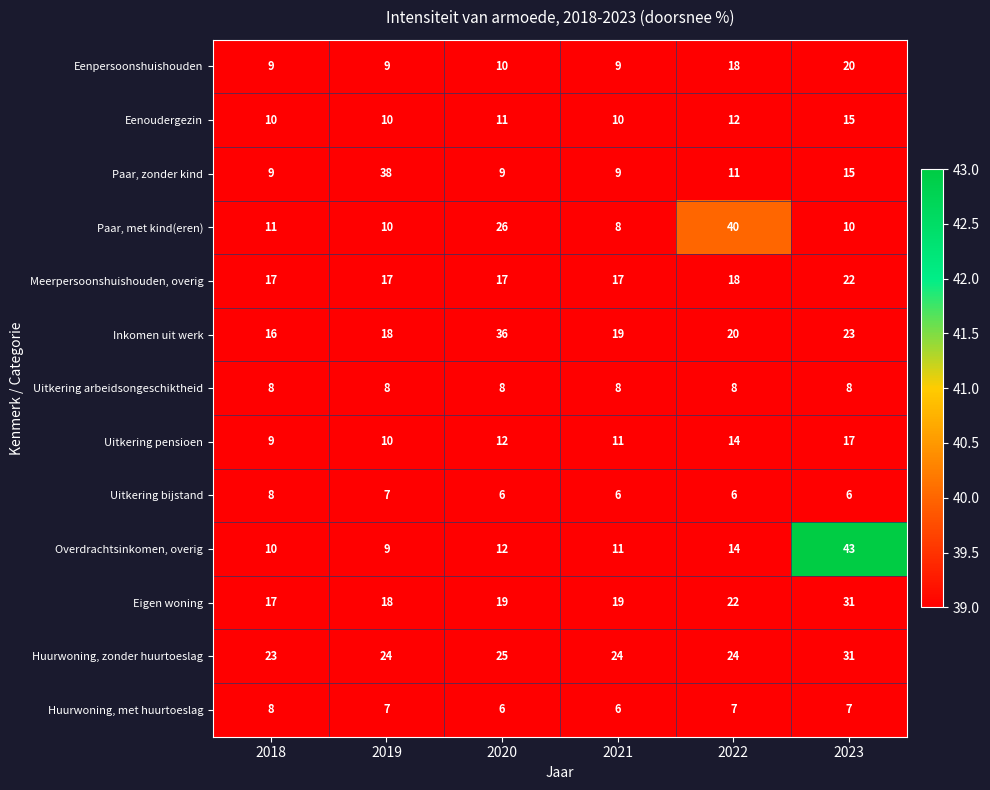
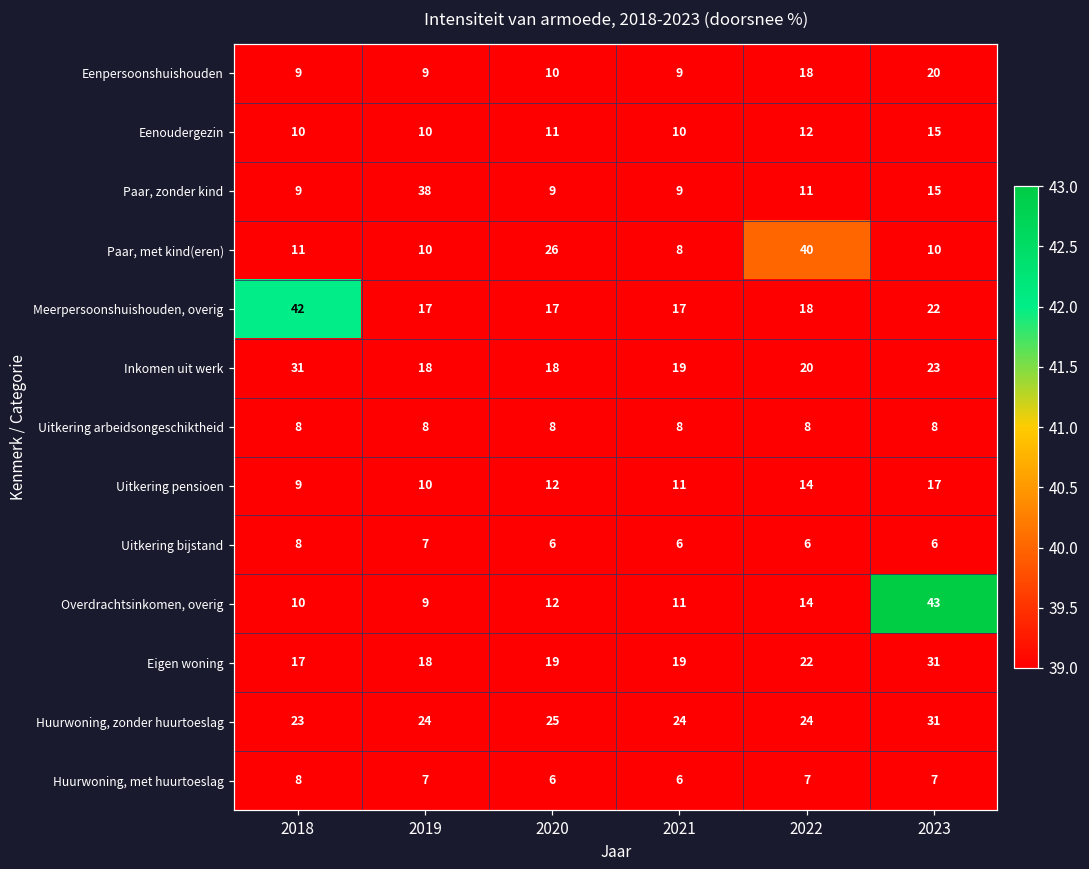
Meerpersoonshuishouden, overig, 2018: 17 -> 42
Inkomen uit werk, 2018: 16 -> 31
Inkomen uit werk, 2020: 36 -> 18
